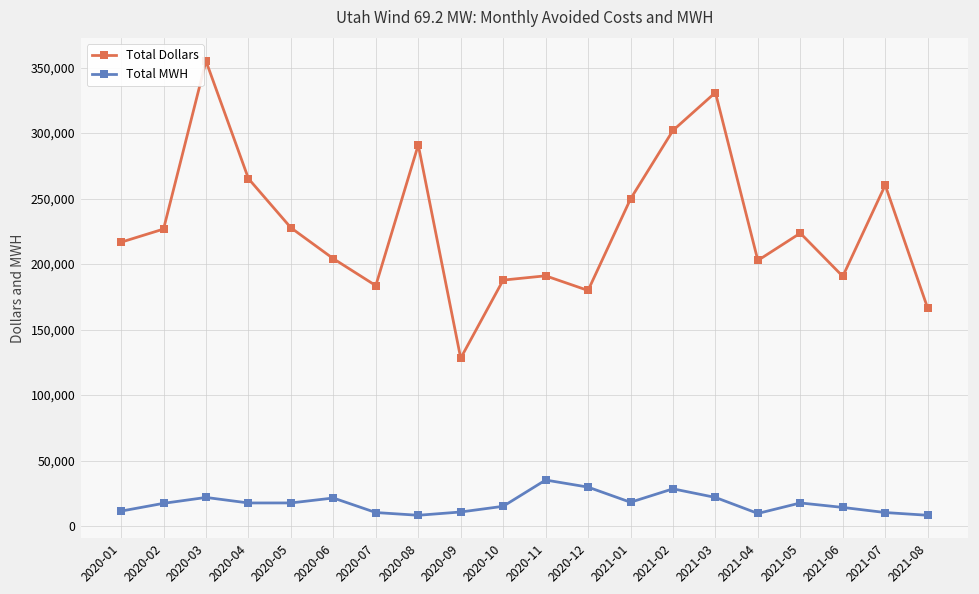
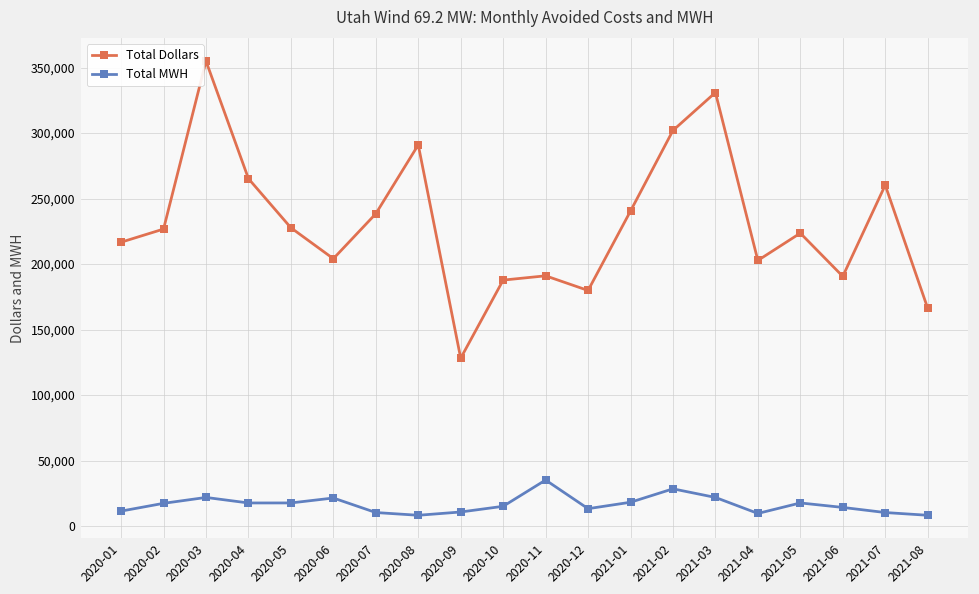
Total Dollars, 2020-07: 184,000 -> 238,000
Total MWH, 2020-12: 30,000 -> 13,000
Total Dollars, 2021-01: 250,000 -> 240,000
